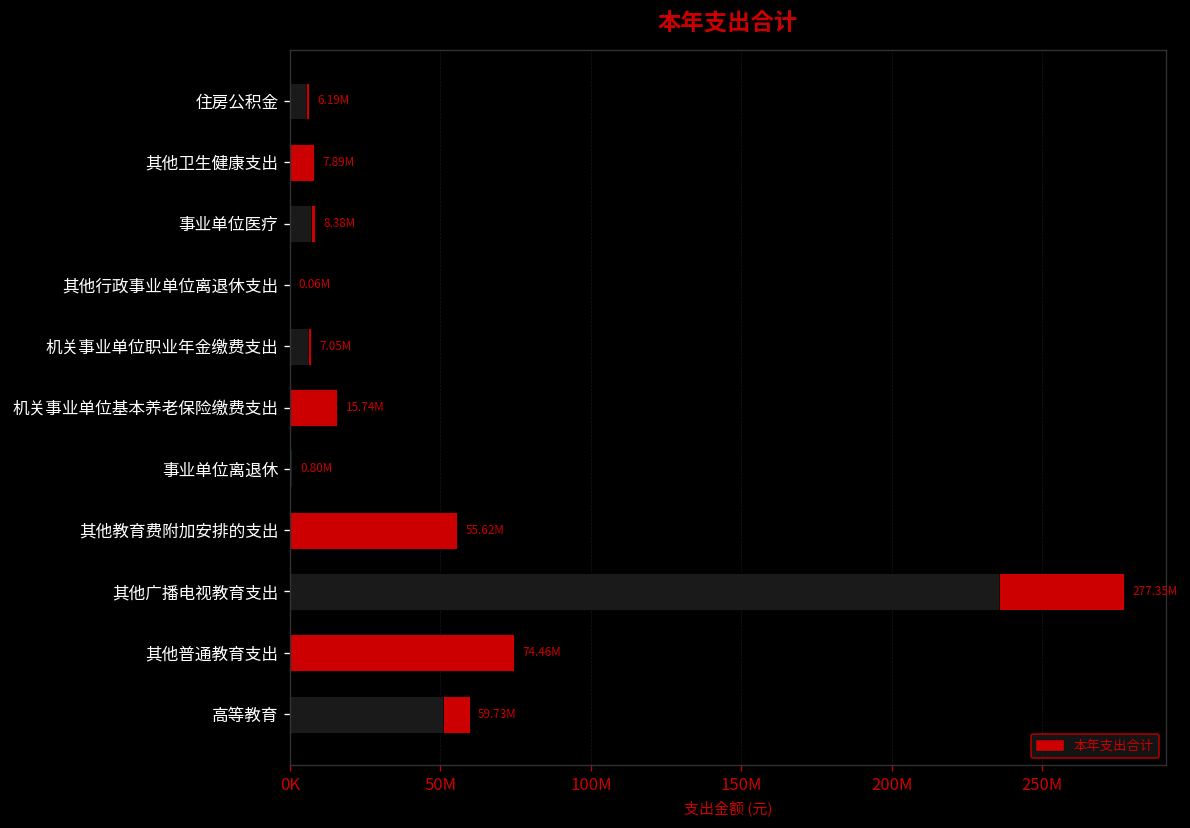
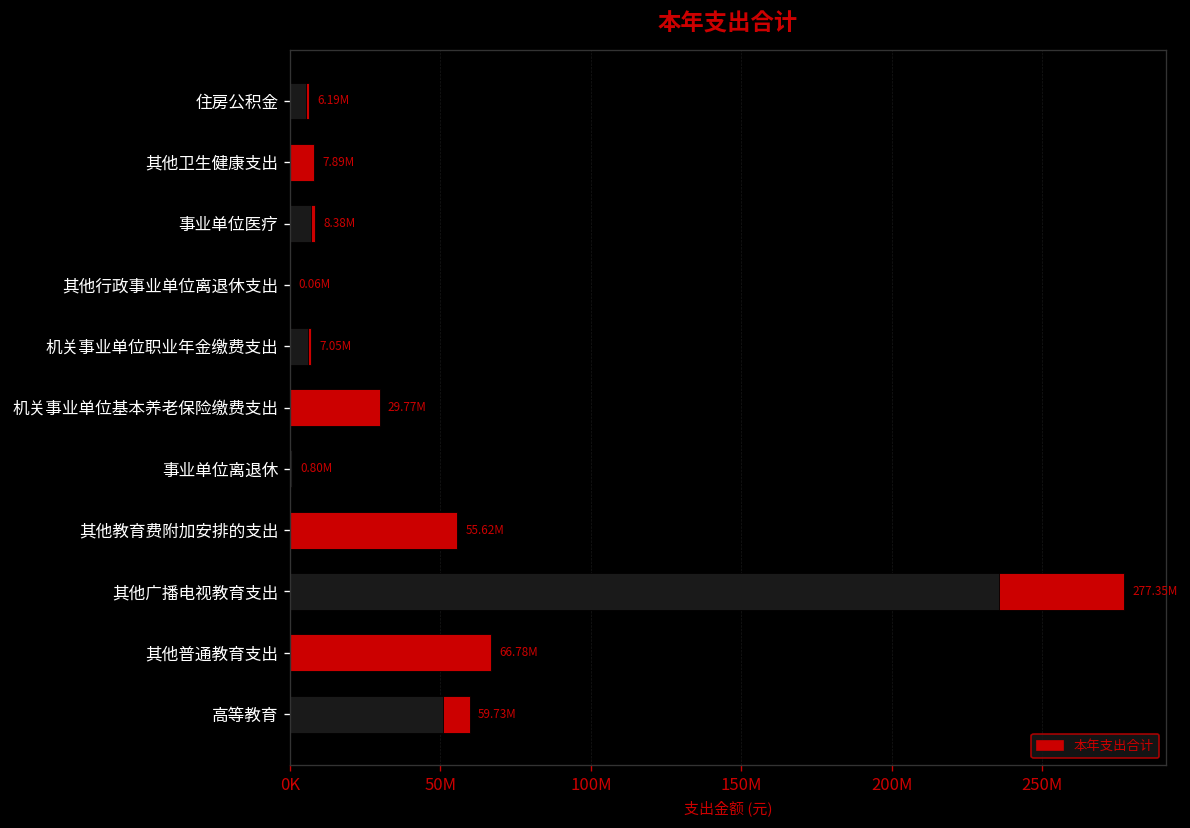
本年支出合计, 机关事业单位基本养老保险缴费支出: 15.74M -> 29.77M
本年支出合计, 其他普通教育支出: 74.46M -> 66.78M
